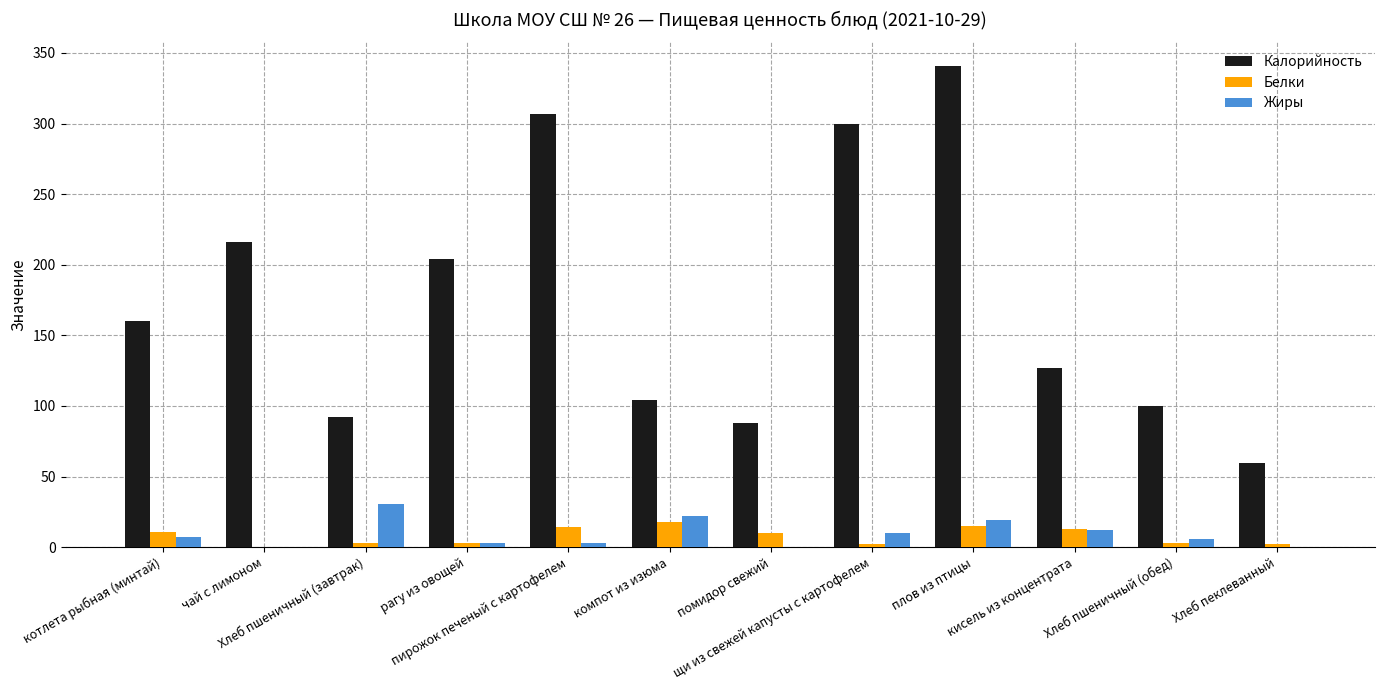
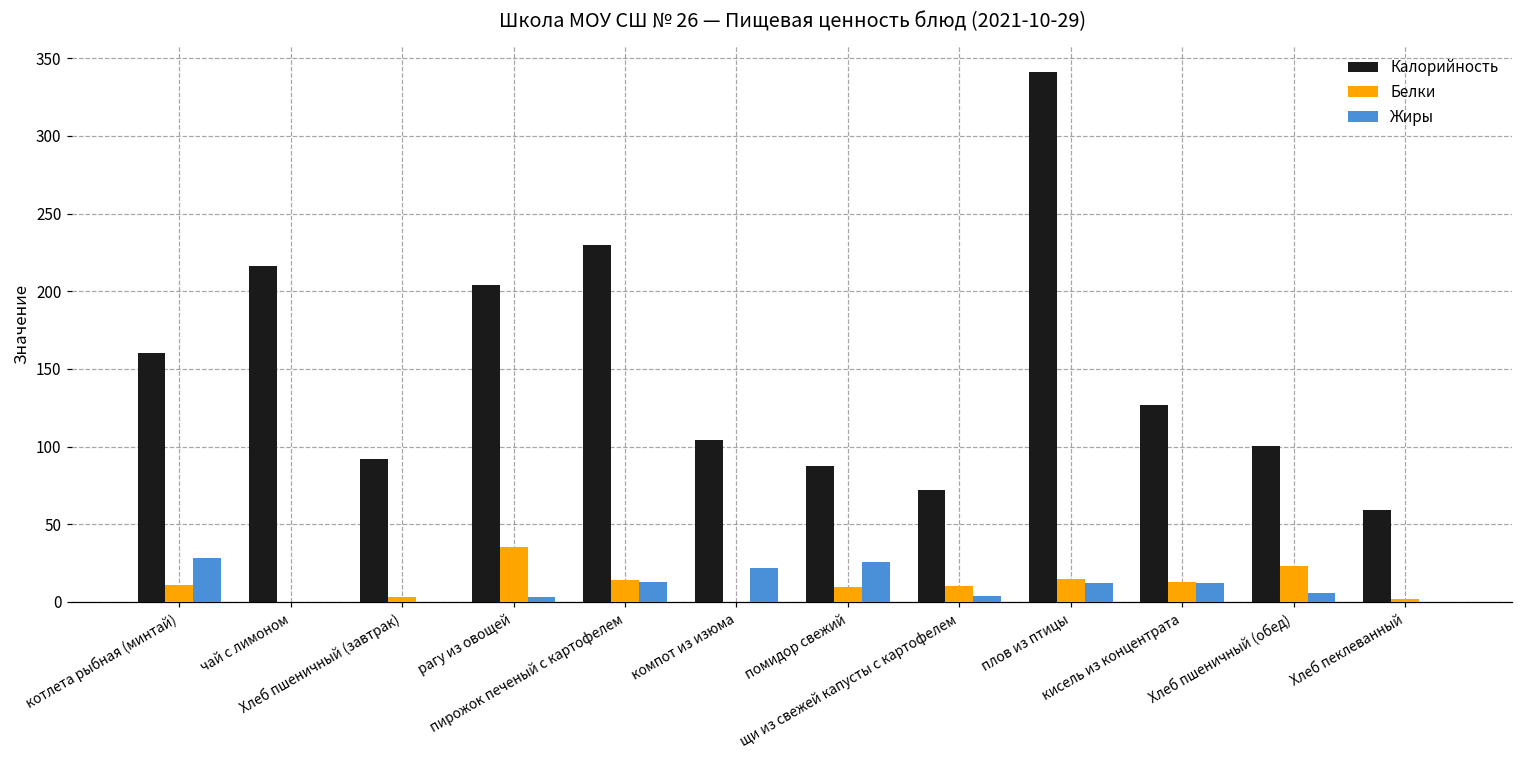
Жиры, котлета рыбная (минтай): 7 -> 28
Жиры, Хлеб пшеничный (завтрак): 31 -> 0
Белки, рагу из овощей: 3 -> 35
Калорийность, пирожок печеный с картофелем: 307 -> 230
Жиры, пирожок печеный с картофелем: 3 -> 13
Белки, компот из изюма: 18 -> 0
Жиры, помидор свежий: 0 -> 26
Калорийность, щи из свежей капусты с картофелем: 300 -> 72
Белки, щи из свежей капусты с картофелем: 2 -> 10
Жиры, щи из свежей капусты с картофелем: 10 -> 4
Жиры, плов из птицы: 19 -> 12
Белки, Хлеб пшеничный (обед): 3 -> 23
